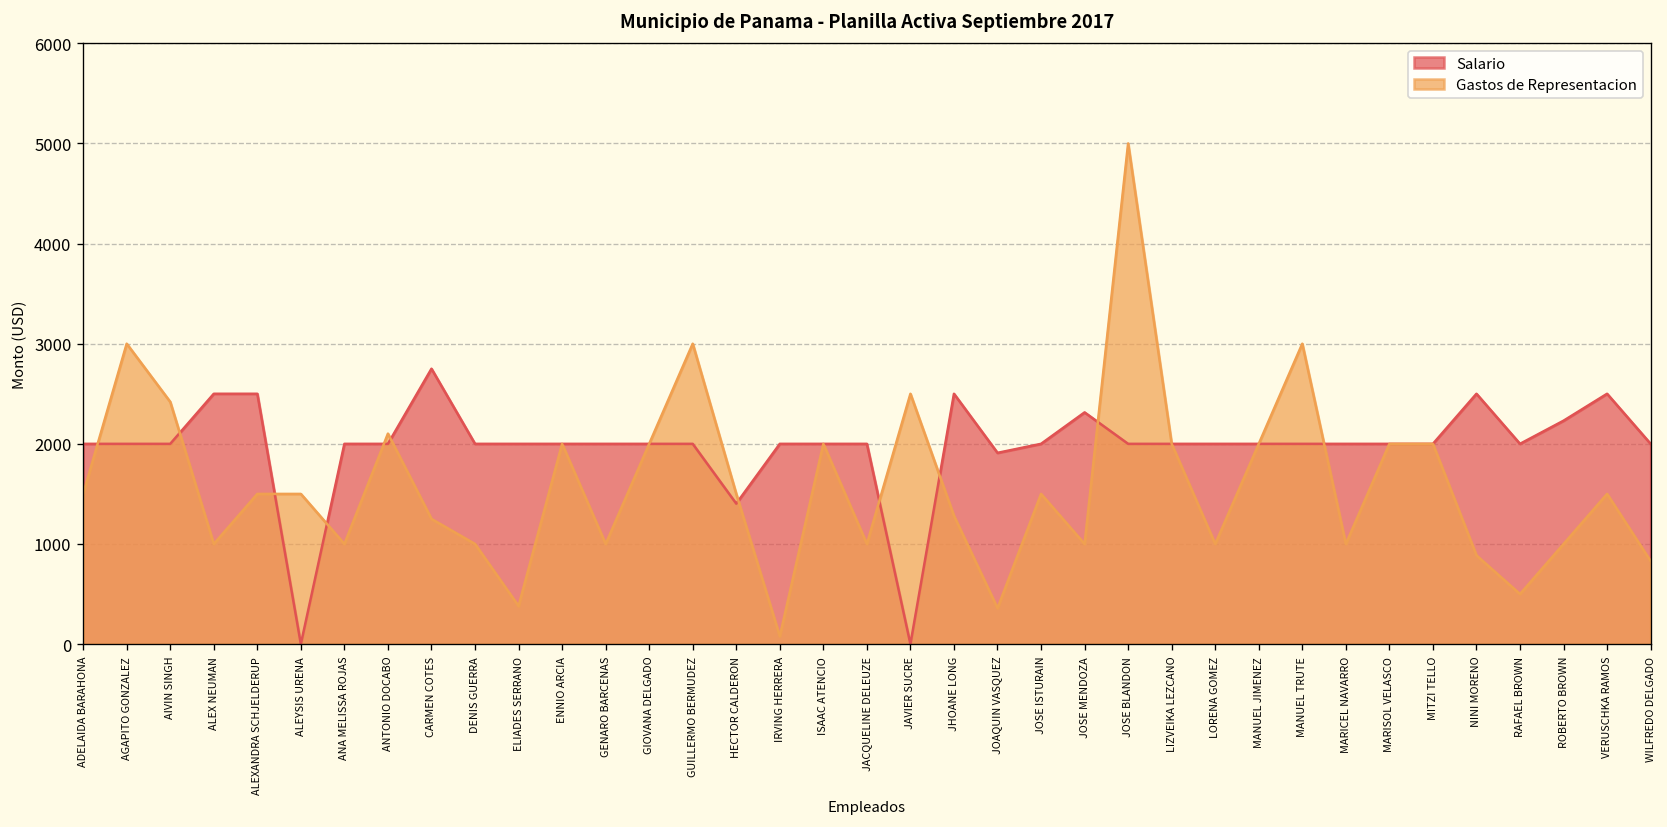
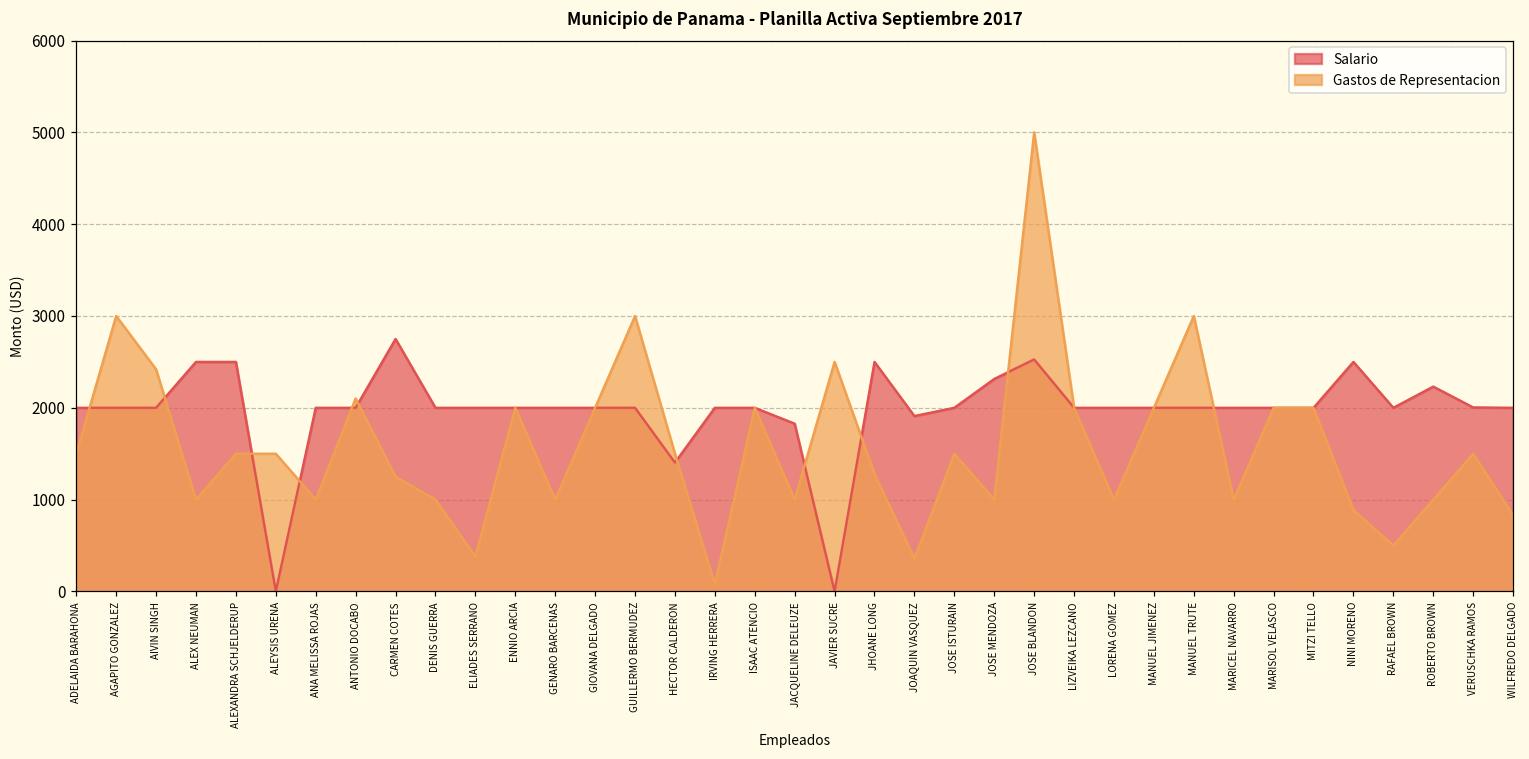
Salario, JACQUELINE DELEUZE: 2000 -> 1800
Salario, JOSE BLANDON: 2000 -> 2500
Salario, VERUSCHKA RAMOS: 2500 -> 2000
